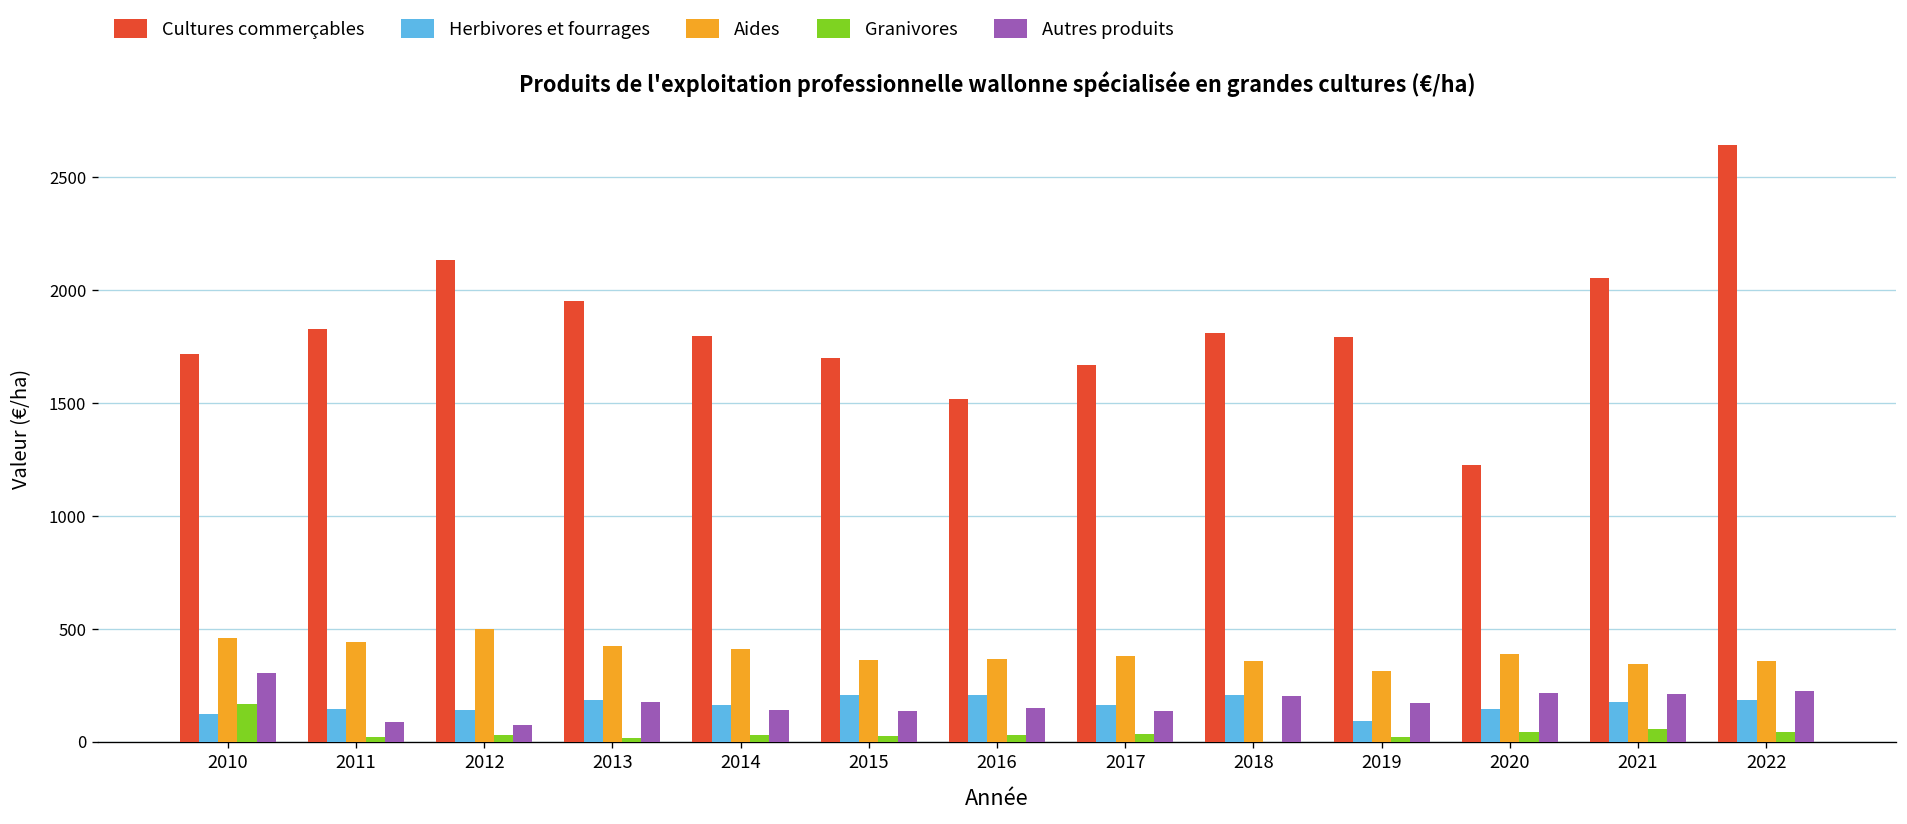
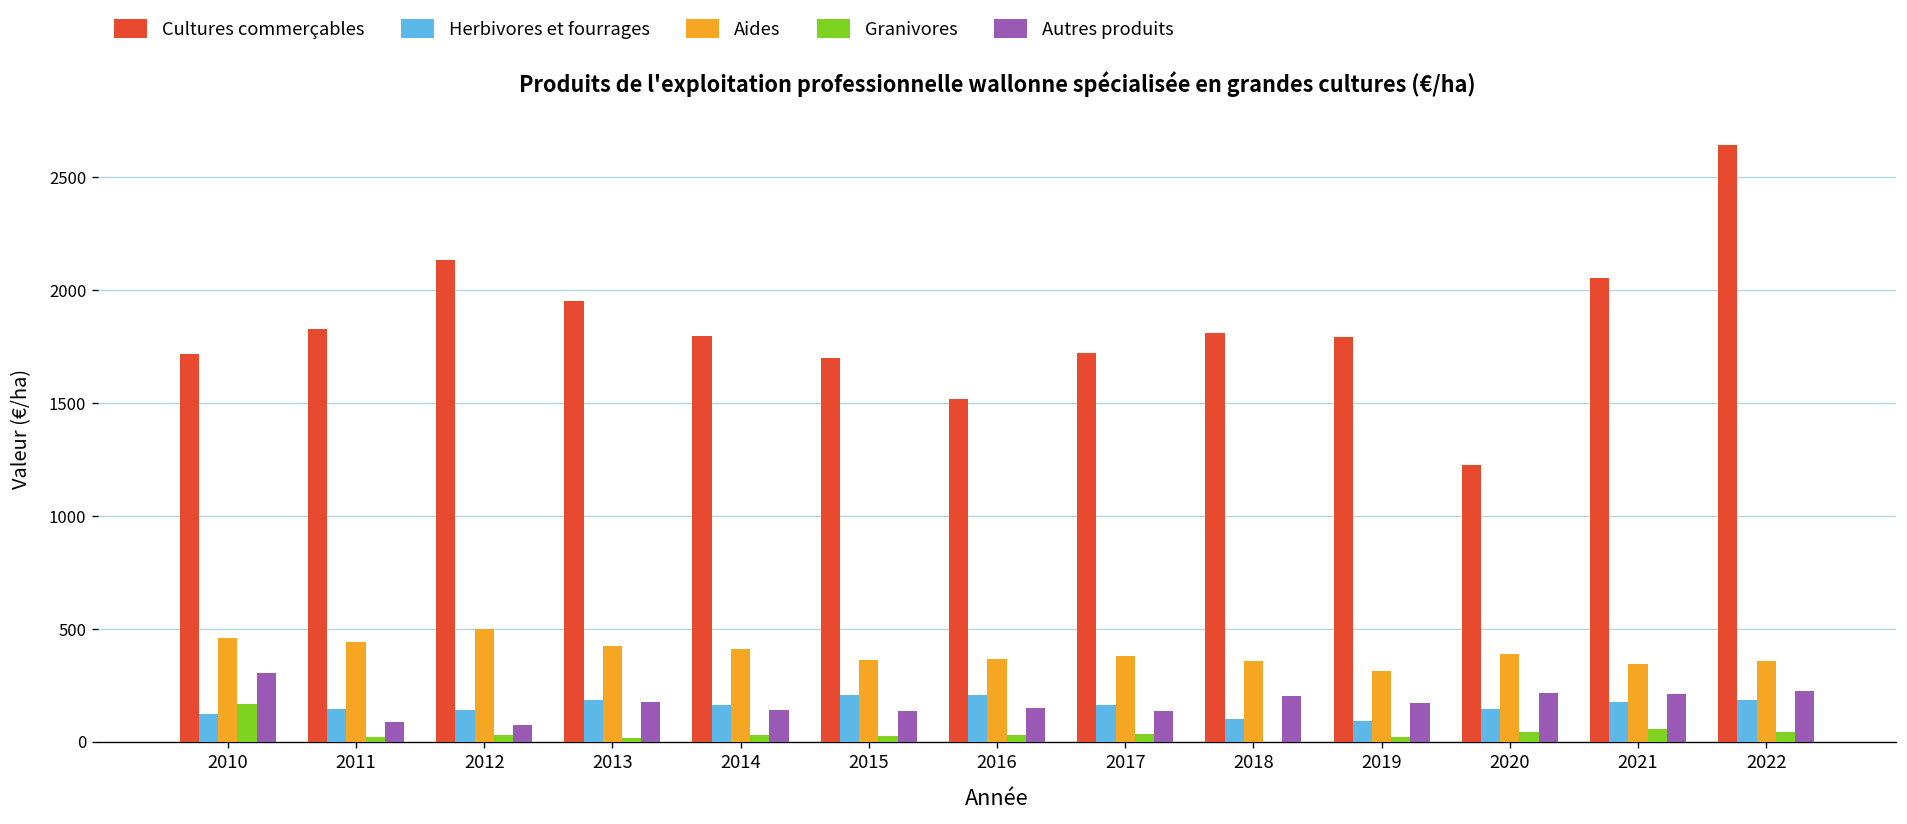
Cultures commerçables, 2017: 1670 -> 1720
Herbivores et fourrages, 2018: 210 -> 100
